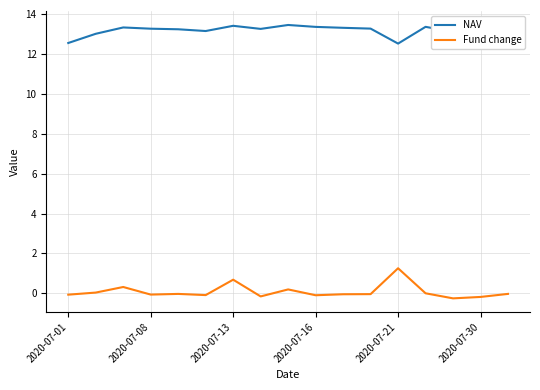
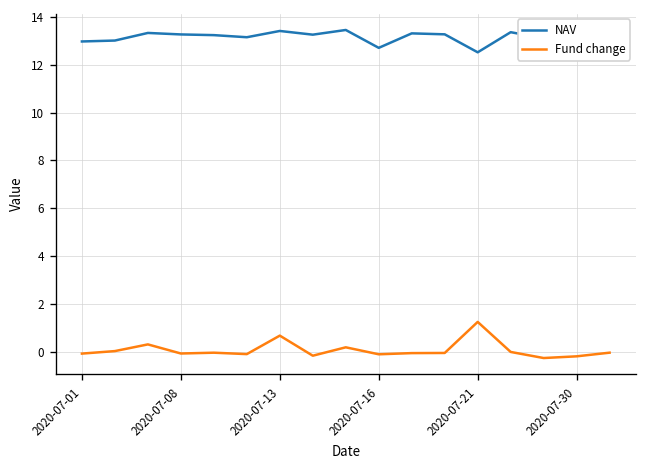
NAV, 2020-07-01: 12.5 -> 13.0
NAV, 2020-07-16: 13.4 -> 12.7
